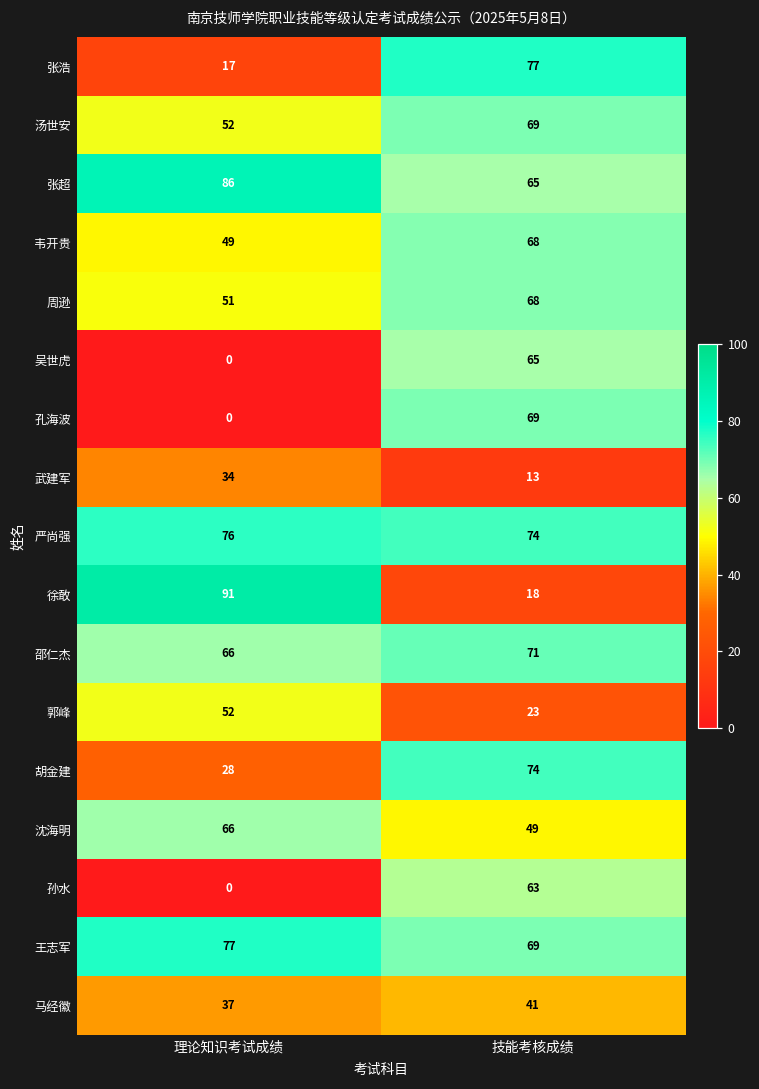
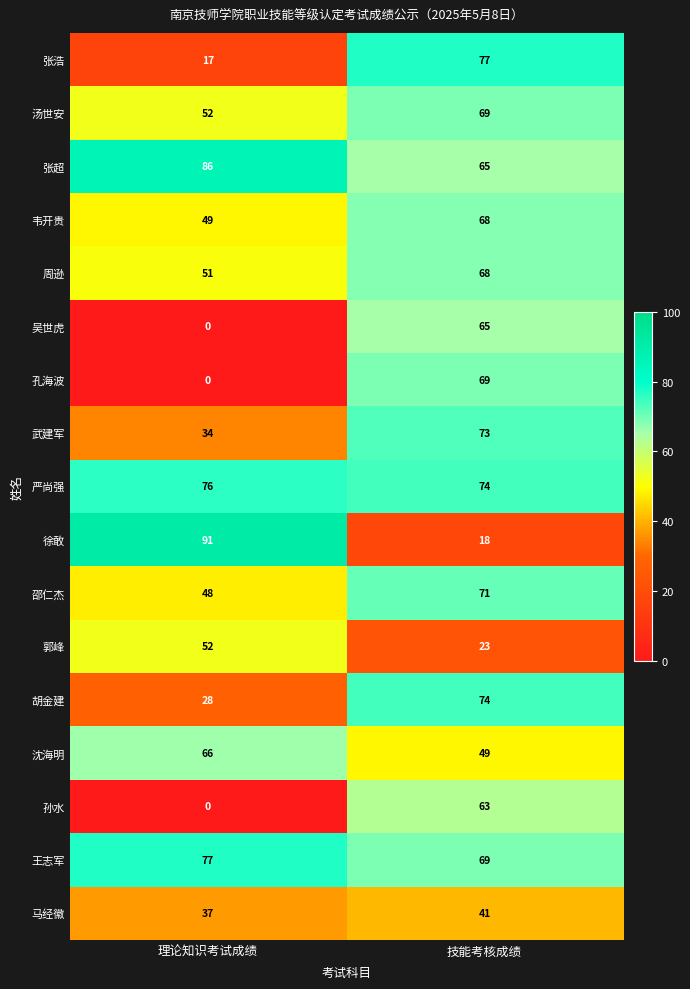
武建军, 技能考核成绩: 13 -> 73
邵仁杰, 理论知识考试成绩: 66 -> 48
